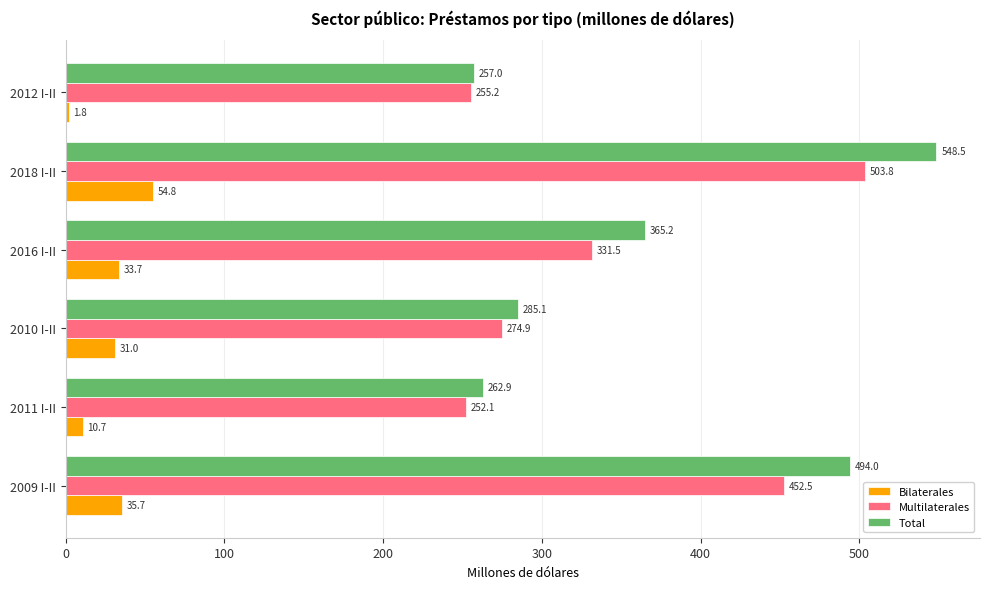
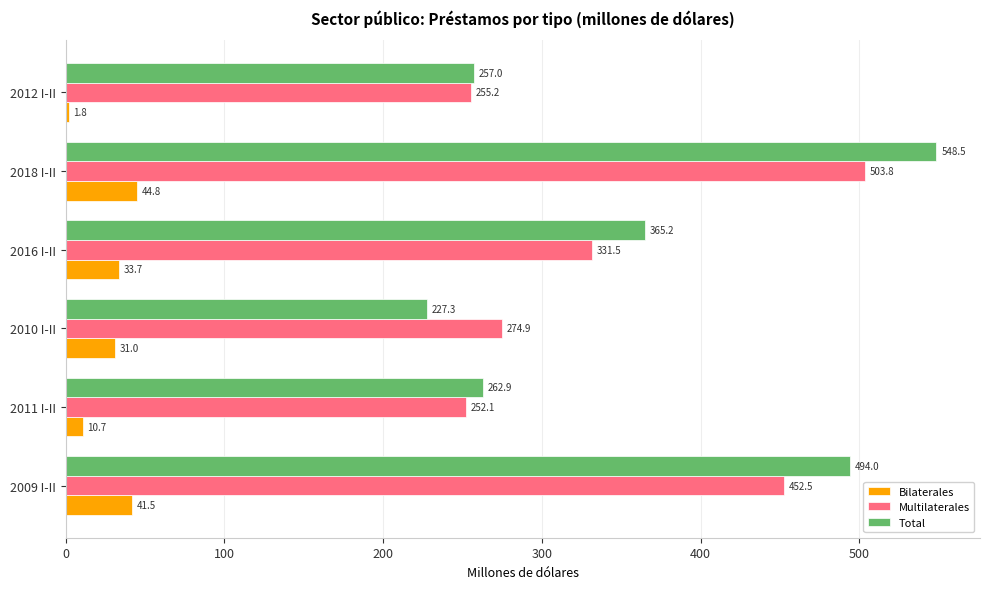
Bilaterales, 2018 I-II: 54.8 -> 44.8
Total, 2010 I-II: 285.1 -> 227.3
Bilaterales, 2009 I-II: 35.7 -> 41.5
